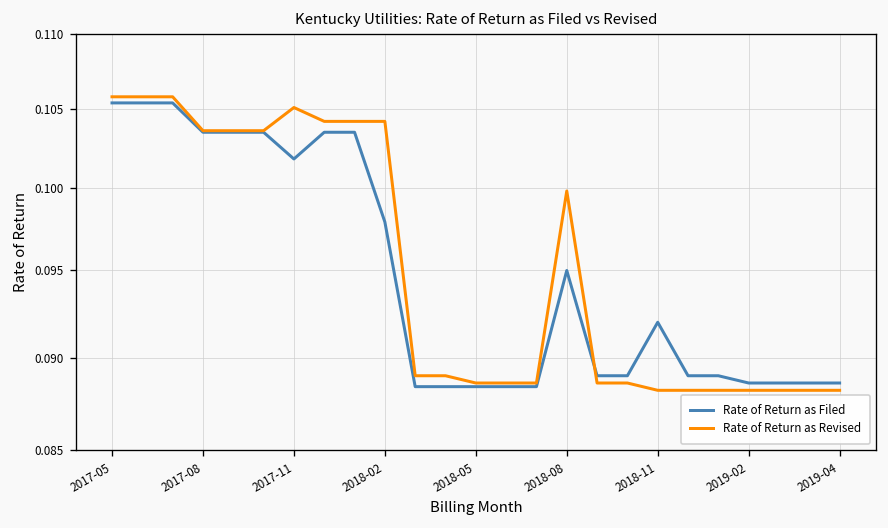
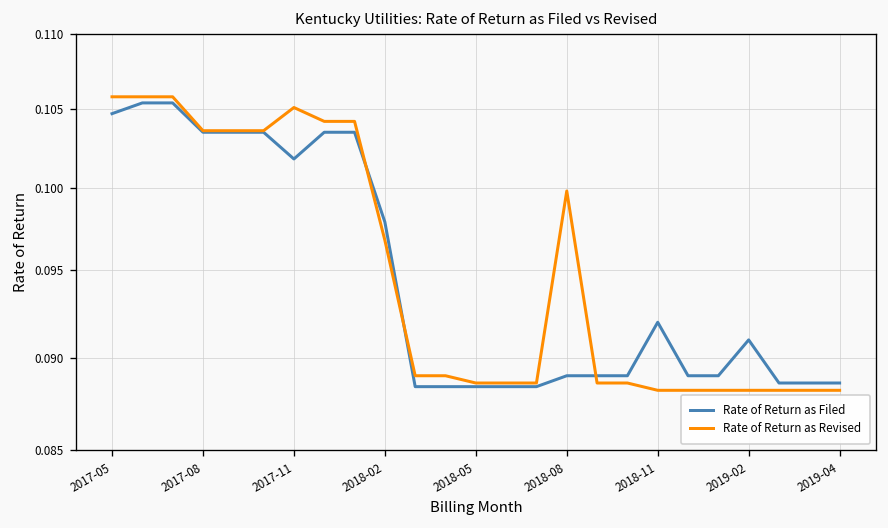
Rate of Return as Filed, 2017-05: 0.1054 -> 0.1047
Rate of Return as Revised, 2018-02: 0.1042 -> 0.0968
Rate of Return as Filed, 2018-08: 0.095 -> 0.089
Rate of Return as Filed, 2019-02: 0.0886 -> 0.0910
